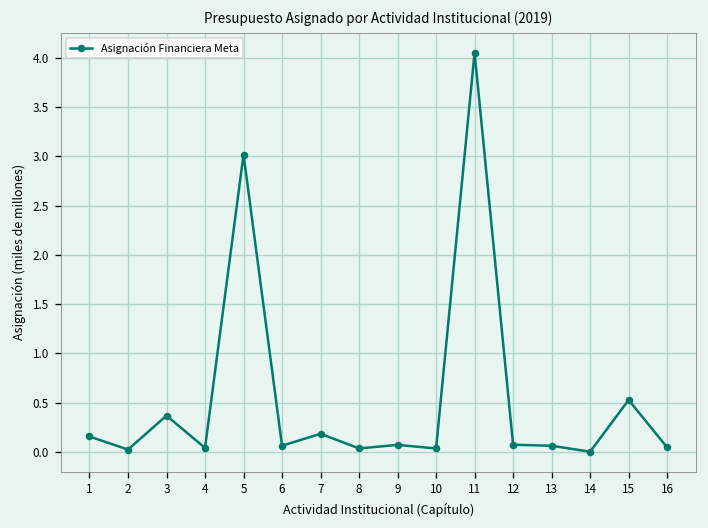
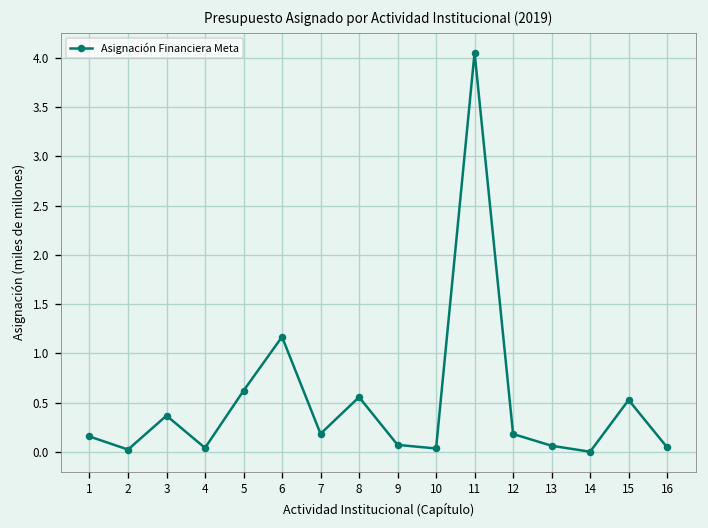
5: 3.0 -> 0.6
6: 0.1 -> 1.2
8: 0.0 -> 0.6
12: 0.1 -> 0.2
